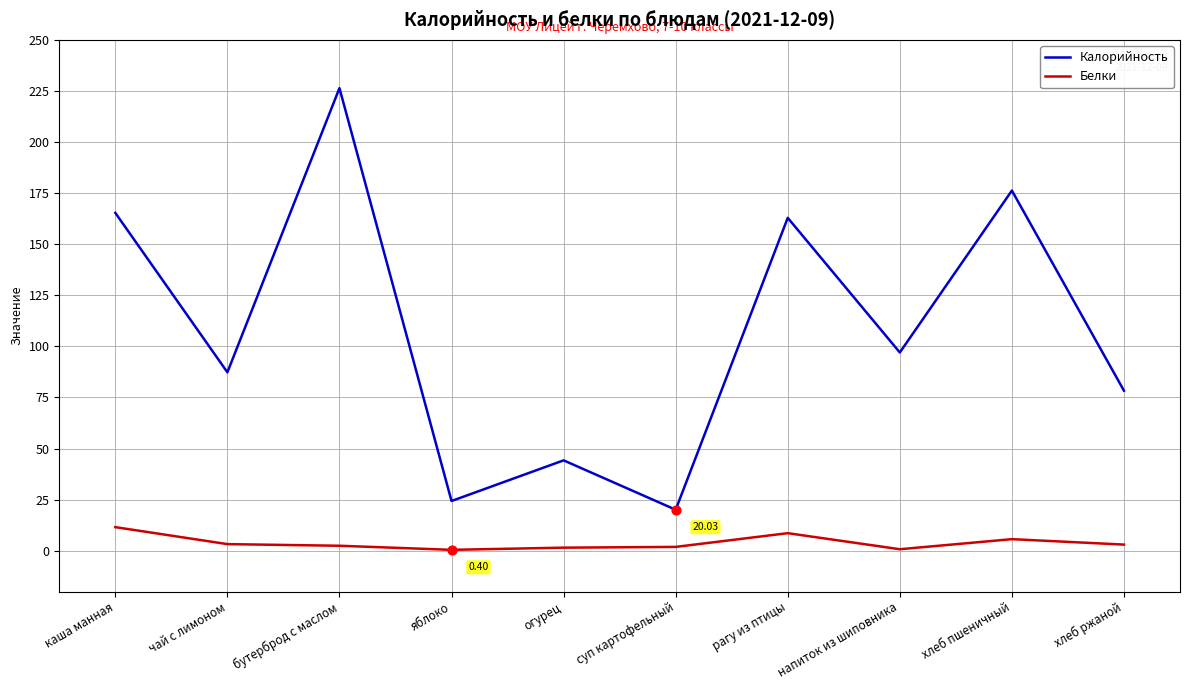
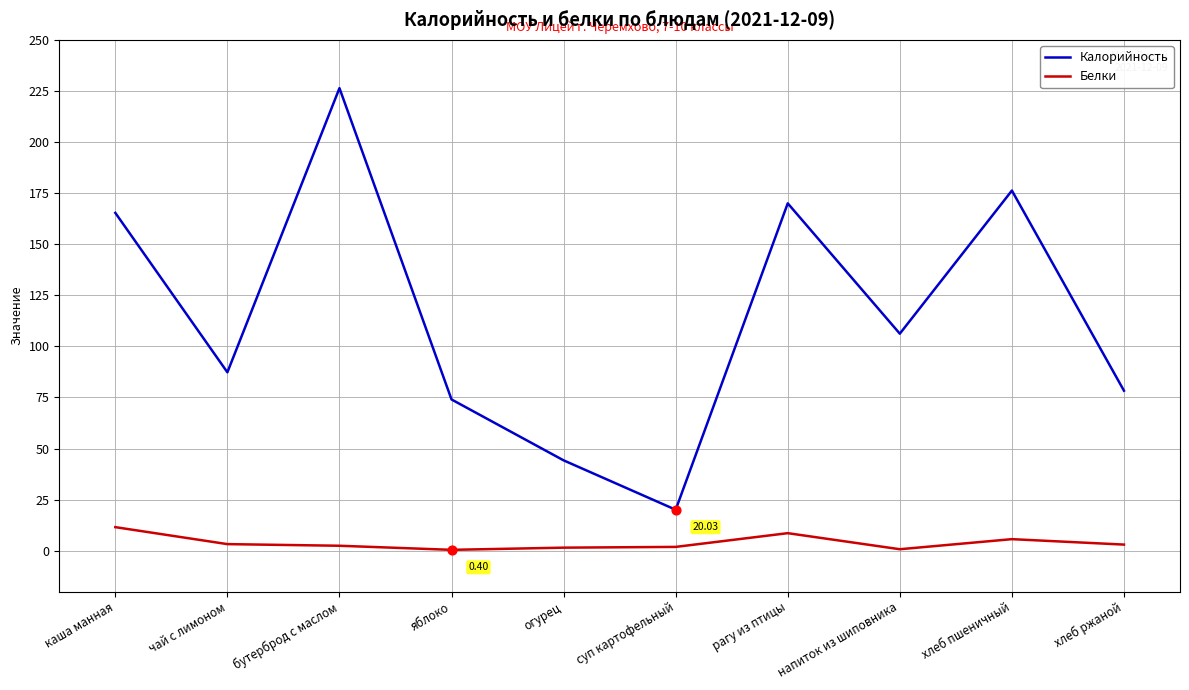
Калорийность, яблоко: 24 -> 74
Калорийность, рагу из птицы: 163 -> 170
Калорийность, напиток из шиповника: 97 -> 106
